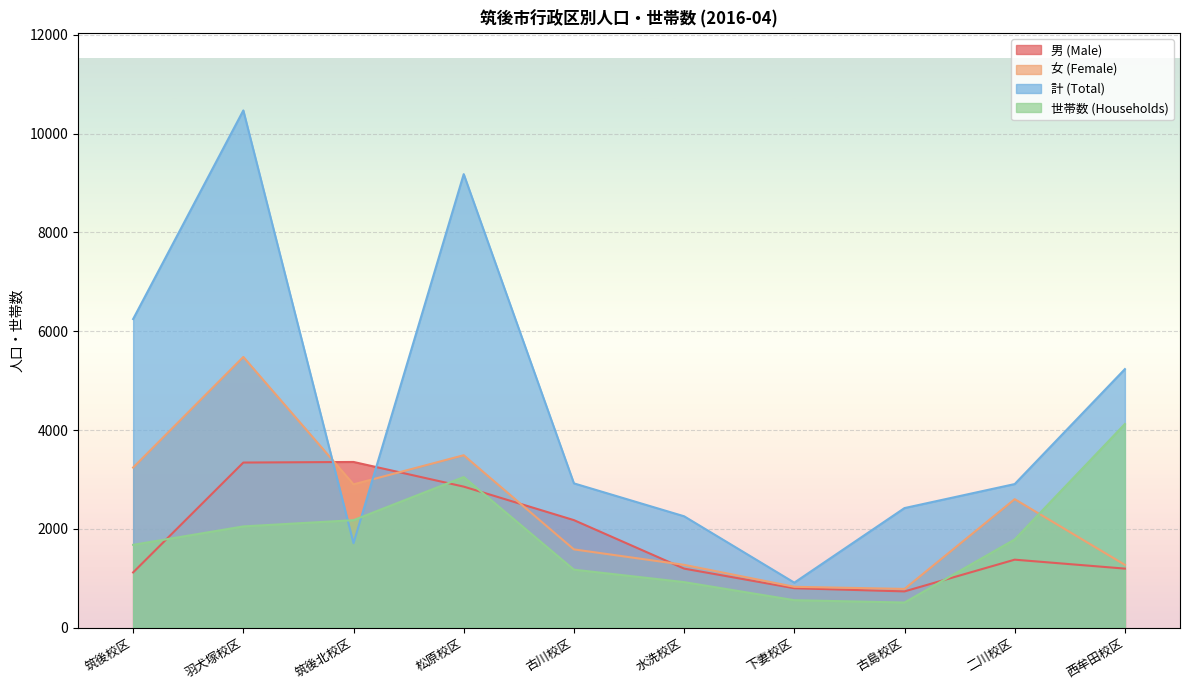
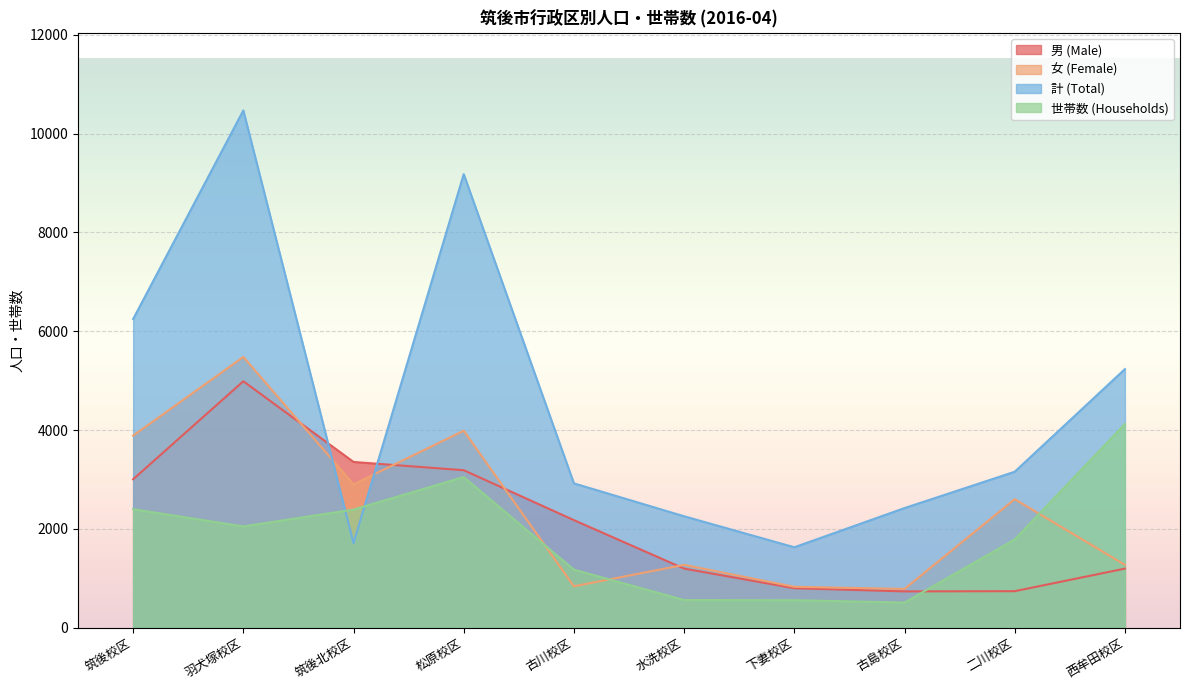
男 (Male), 筑後校区: 1100 -> 3000
女 (Female), 筑後校区: 3200 -> 3900
世帯数 (Households), 筑後校区: 1700 -> 2400
男 (Male), 羽犬塚校区: 3300 -> 5000
世帯数 (Households), 筑後北校区: 2200 -> 2400
男 (Male), 松原校区: 2900 -> 3200
女 (Female), 松原校区: 3500 -> 4000
女 (Female), 古川校区: 1600 -> 800
世帯数 (Households), 水洗校区: 900 -> 600
計 (Total), 下妻校区: 900 -> 1600
男 (Male), 二川校区: 1400 -> 700
計 (Total), 二川校区: 2900 -> 3200
